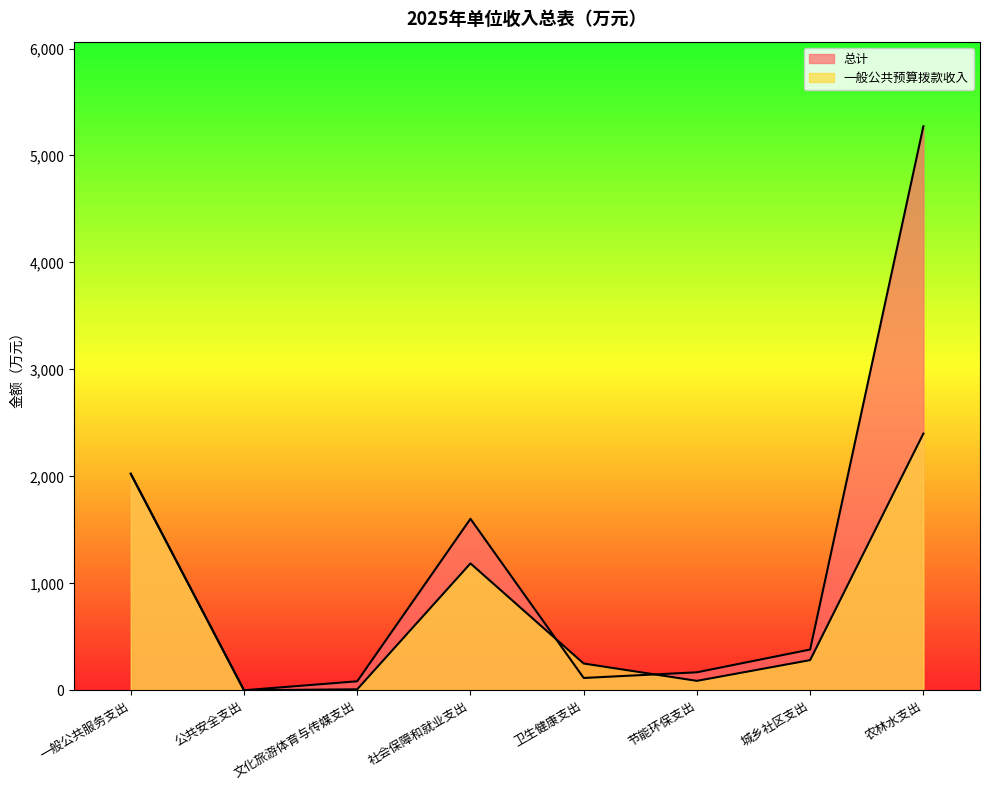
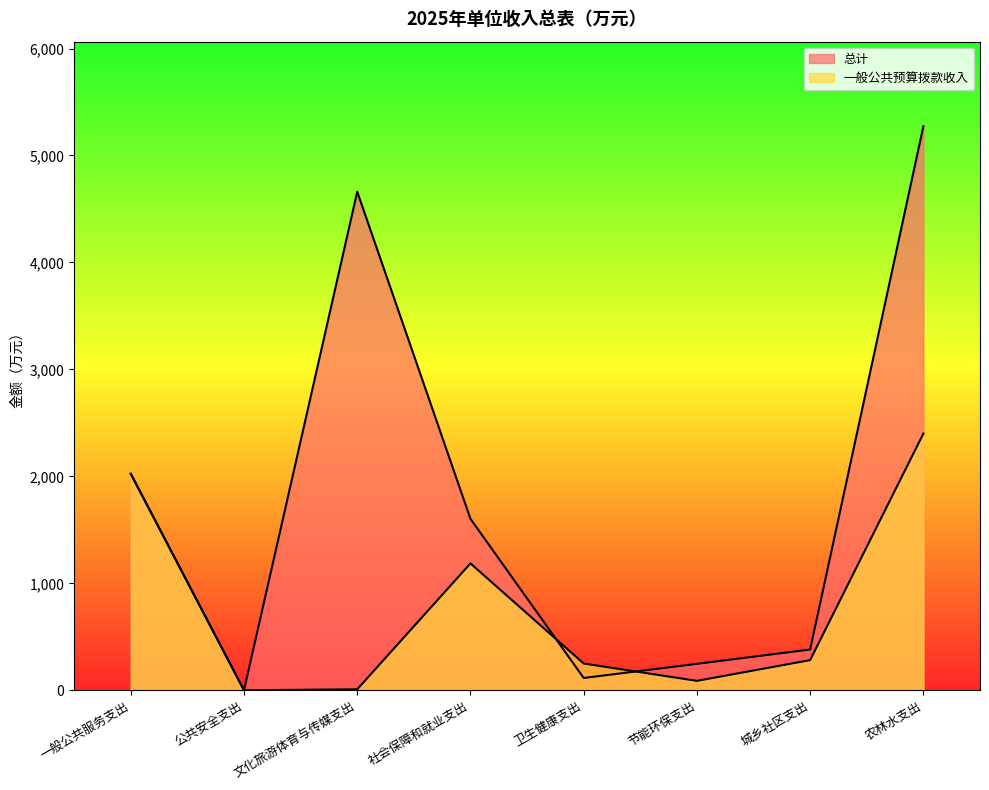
总计, 文化旅游体育与传媒支出: 80 -> 4,660
总计, 节能环保支出: 170 -> 250
